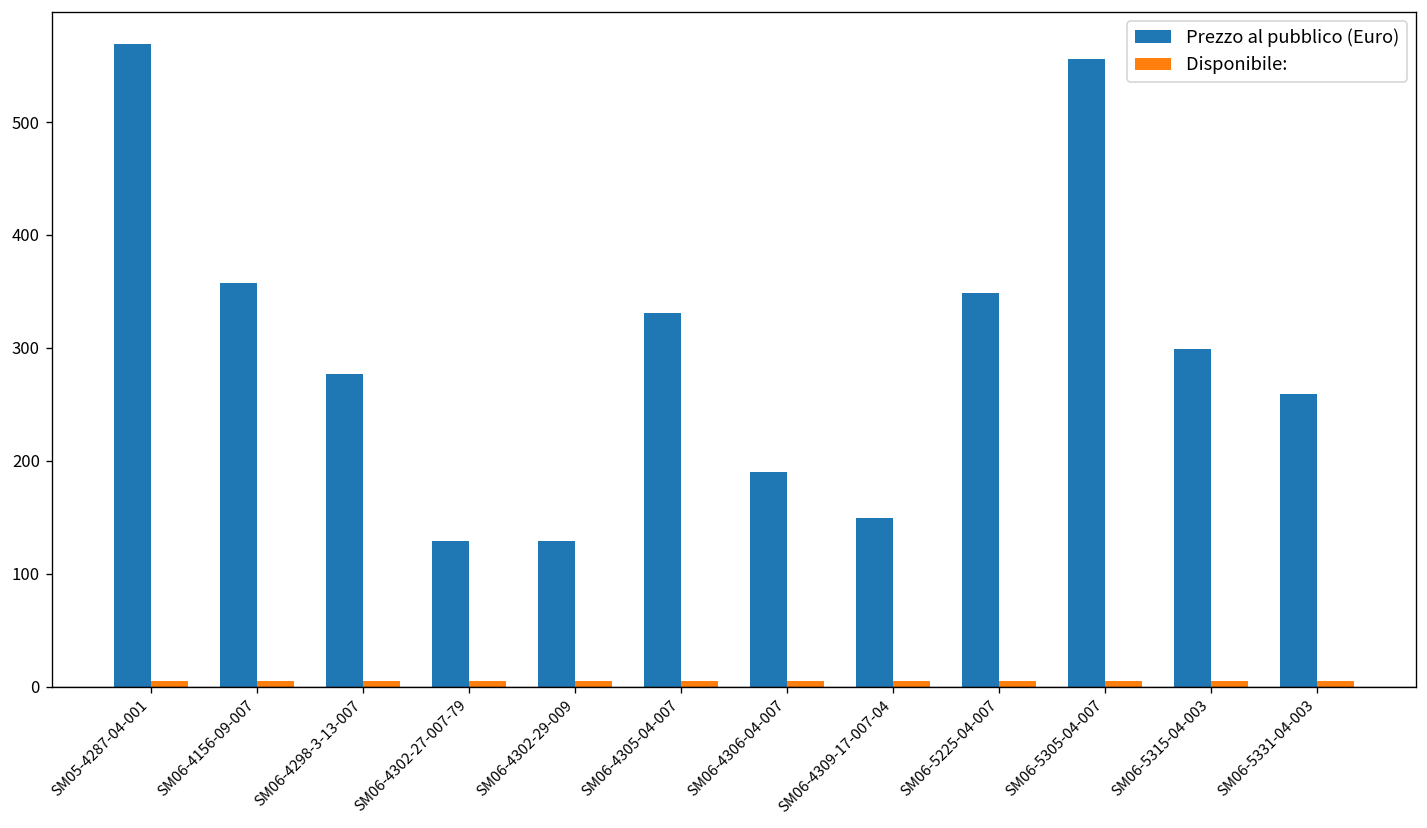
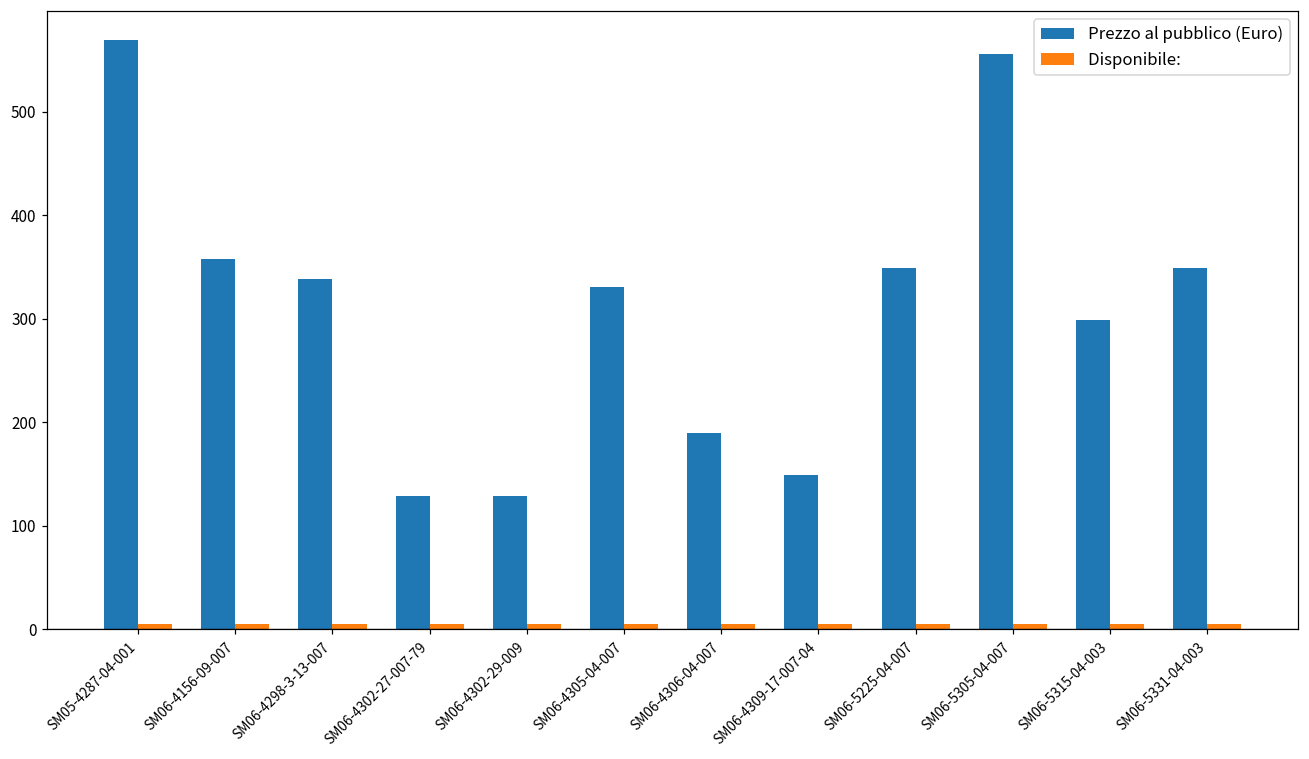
Prezzo al pubblico (Euro), SM06-4298-3-13-007: 280 -> 340
Prezzo al pubblico (Euro), SM06-5331-04-003: 260 -> 350
